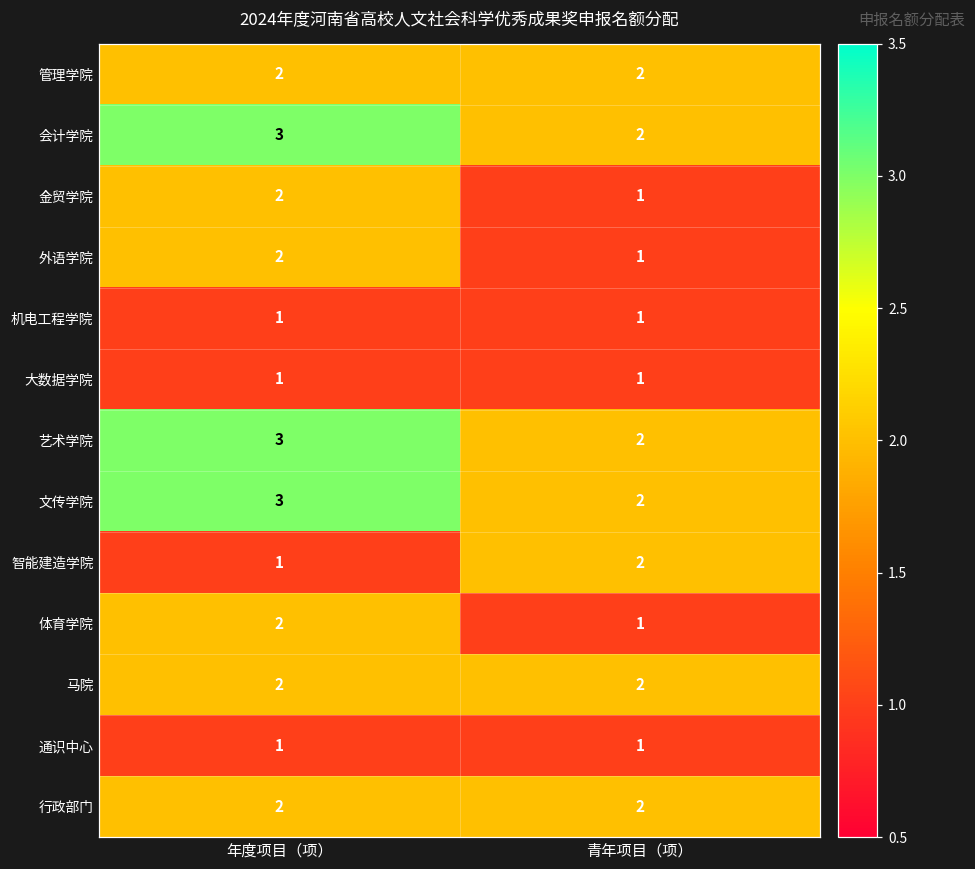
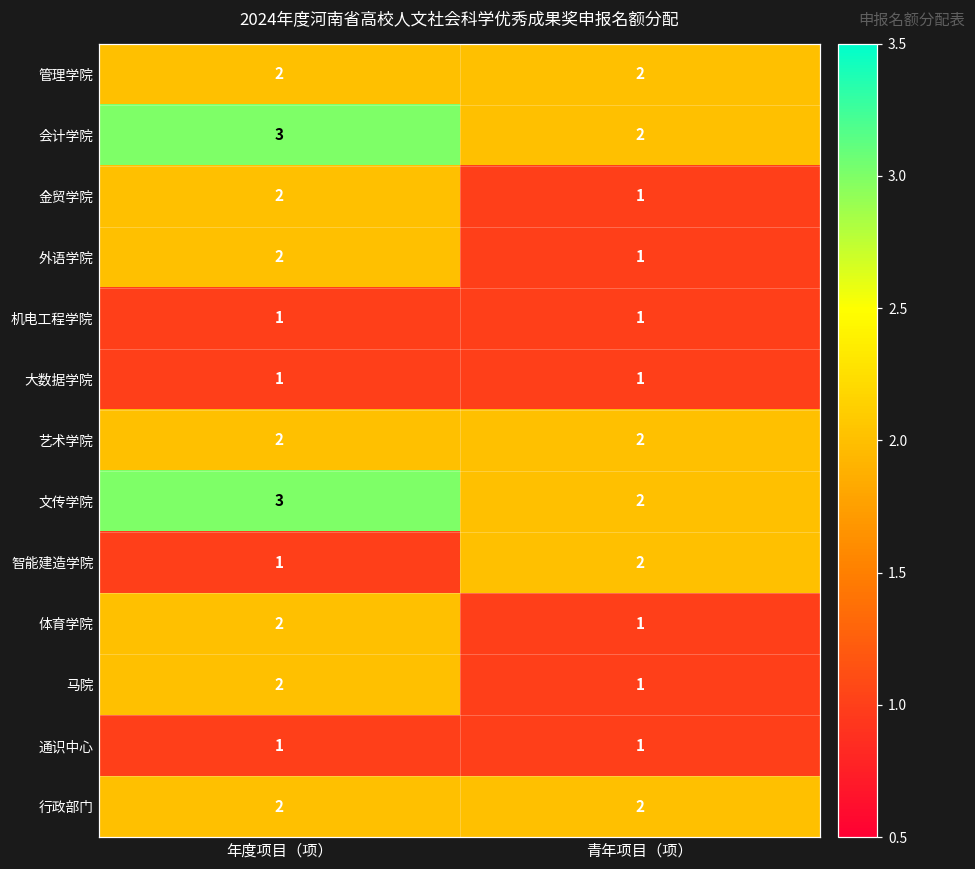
艺术学院, 年度项目（项）: 3 -> 2
马院, 青年项目（项）: 2 -> 1
